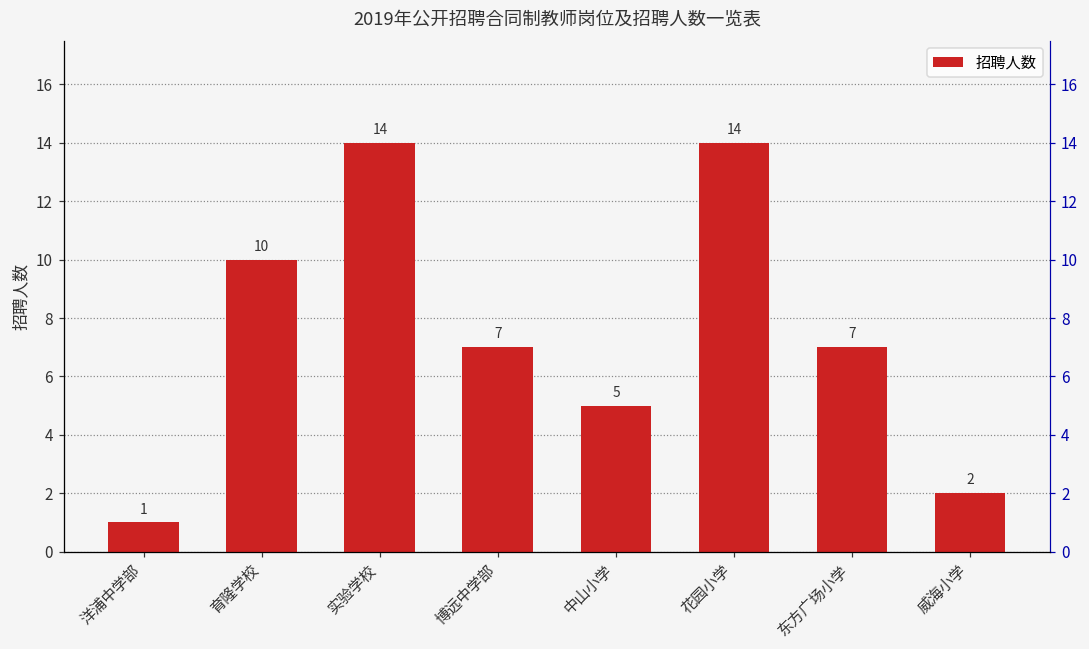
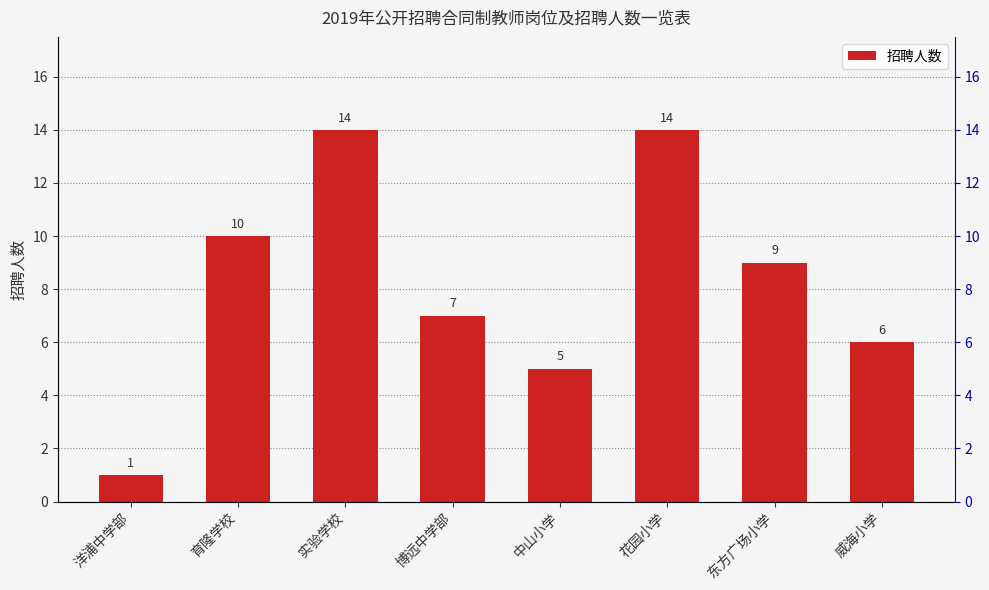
东方广场小学: 7 -> 9
威海小学: 2 -> 6
